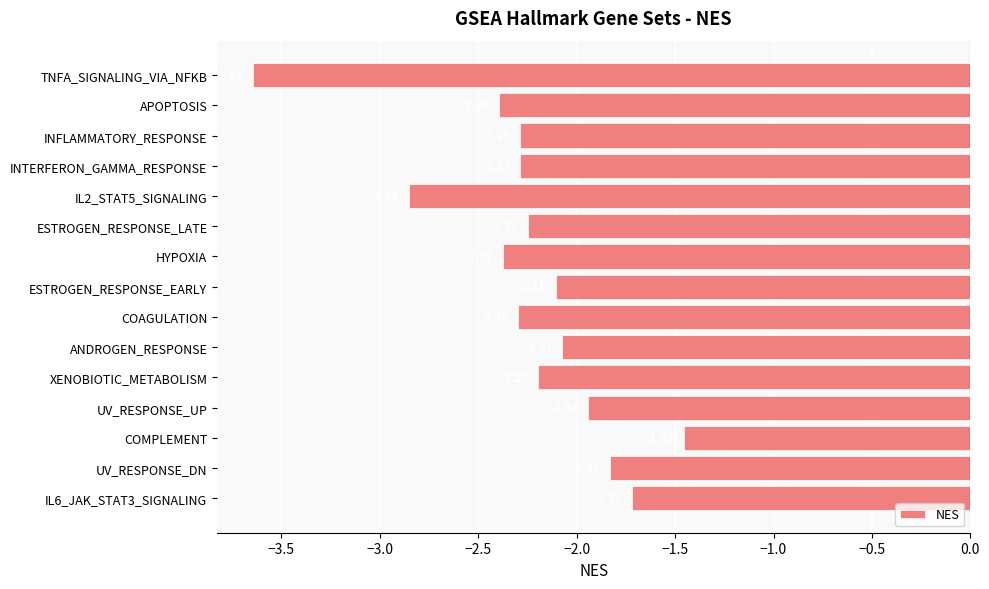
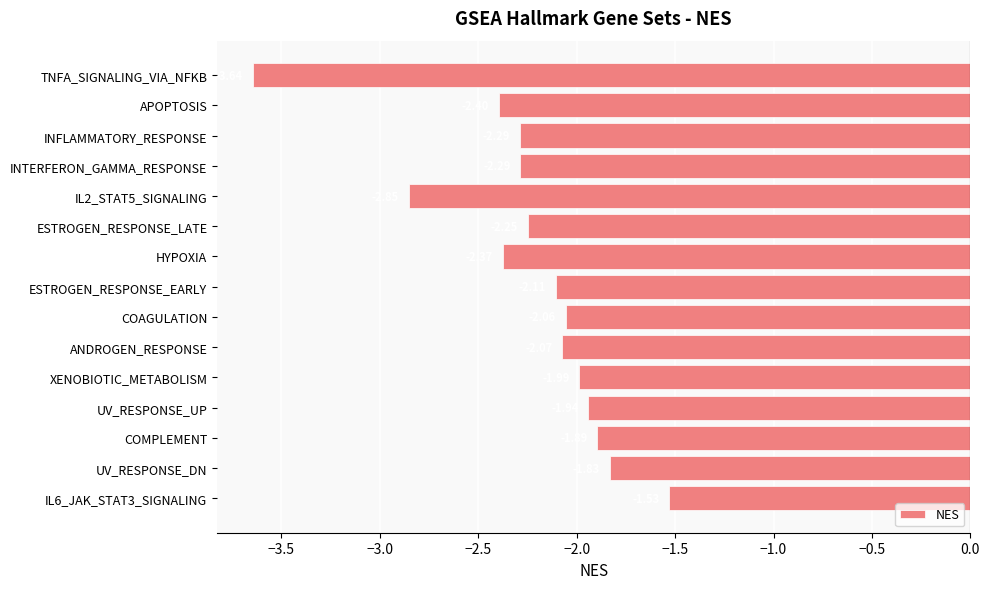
COAGULATION: -2.30 -> -2.06
XENOBIOTIC_METABOLISM: -2.20 -> -1.99
COMPLEMENT: -1.45 -> -1.89
IL6_JAK_STAT3_SIGNALING: -1.72 -> -1.53
